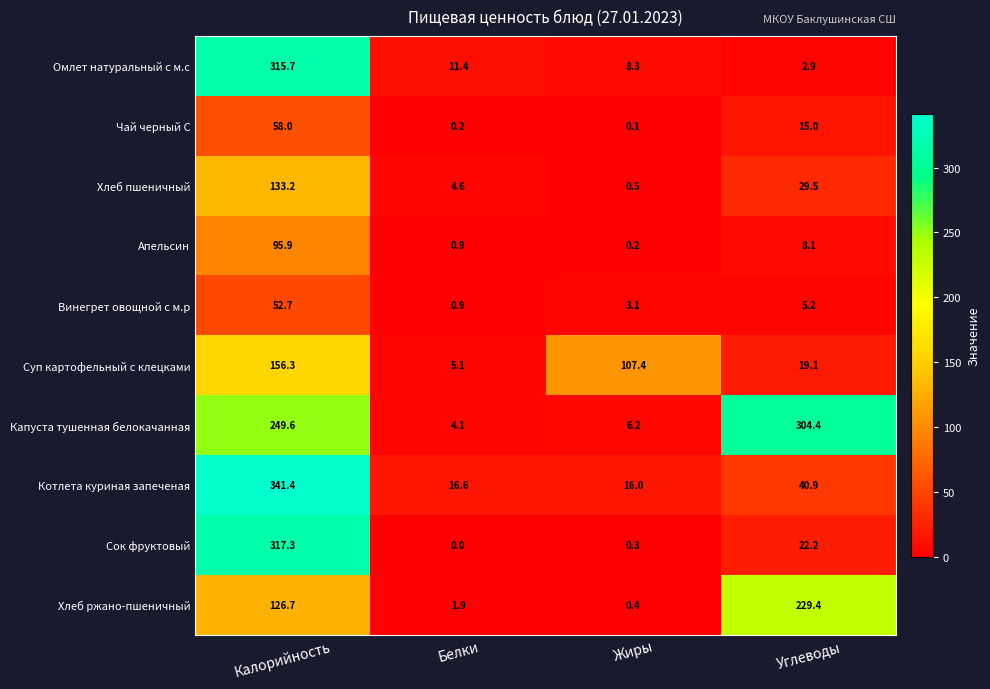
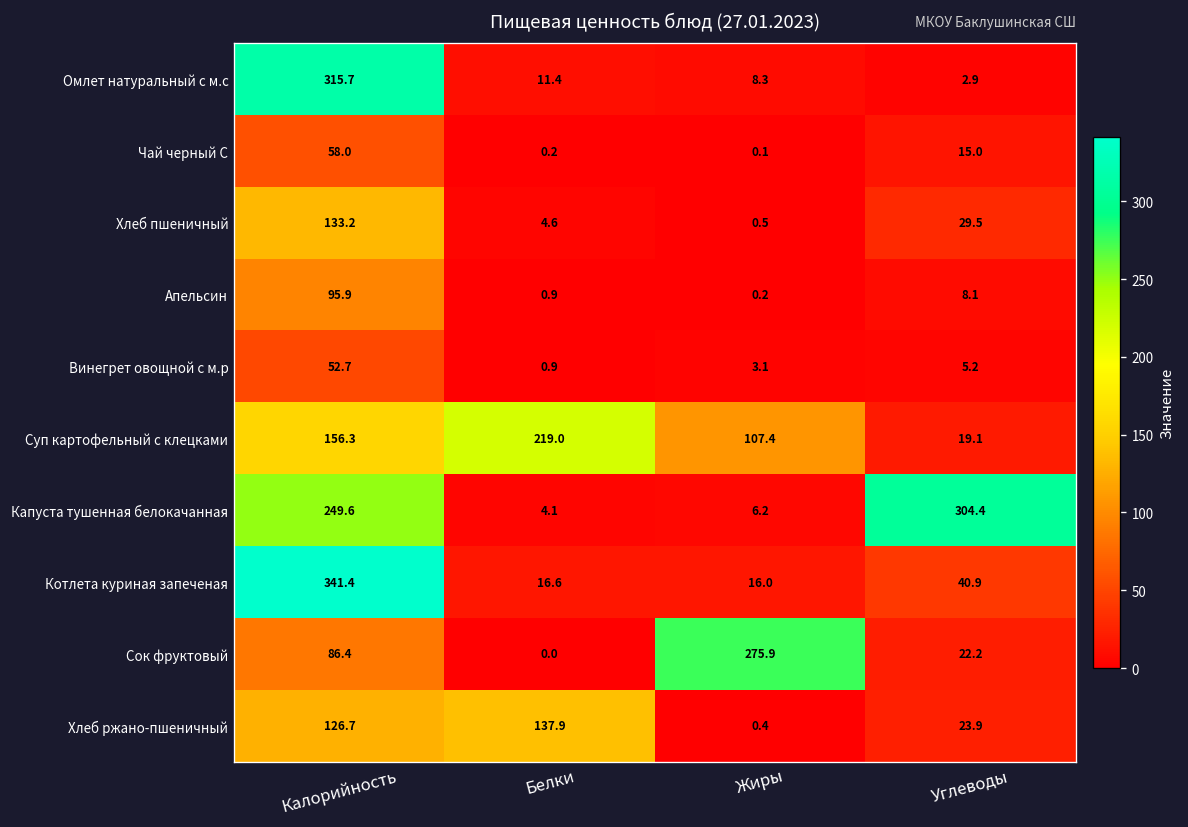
Суп картофельный с клецками, Белки: 5.1 -> 219.0
Сок фруктовый, Калорийность: 317.3 -> 86.4
Сок фруктовый, Жиры: 0.3 -> 275.9
Хлеб ржано-пшеничный, Белки: 1.9 -> 137.9
Хлеб ржано-пшеничный, Углеводы: 229.4 -> 23.9
